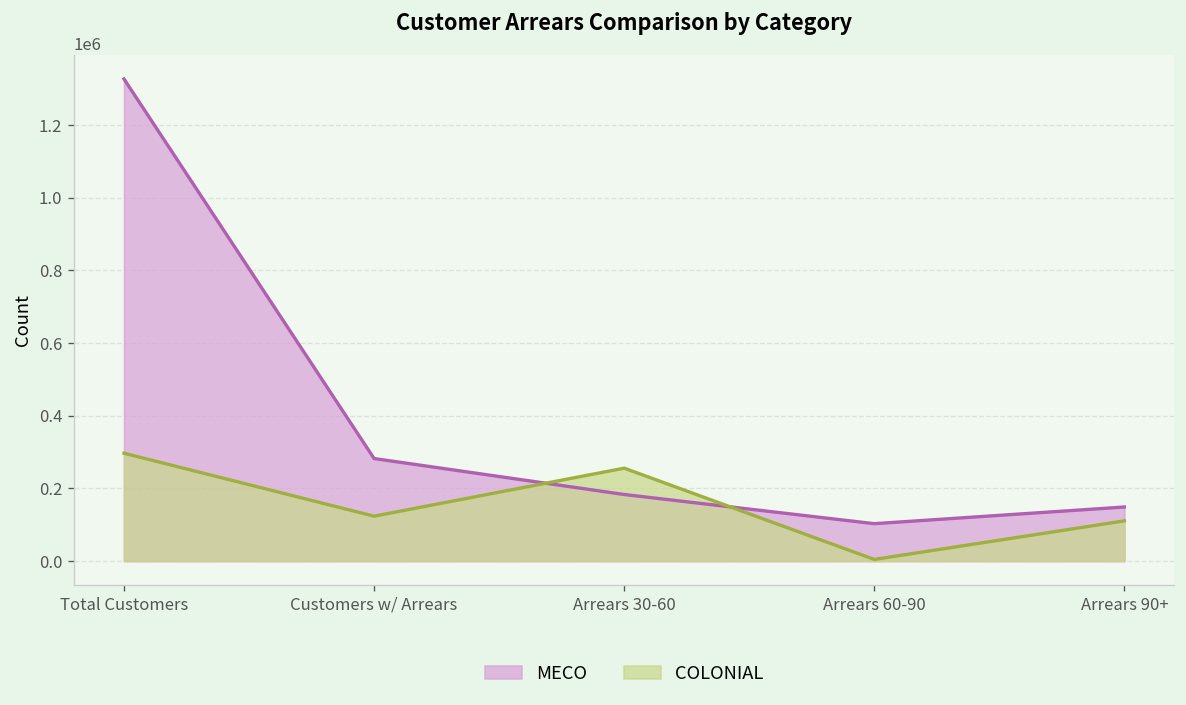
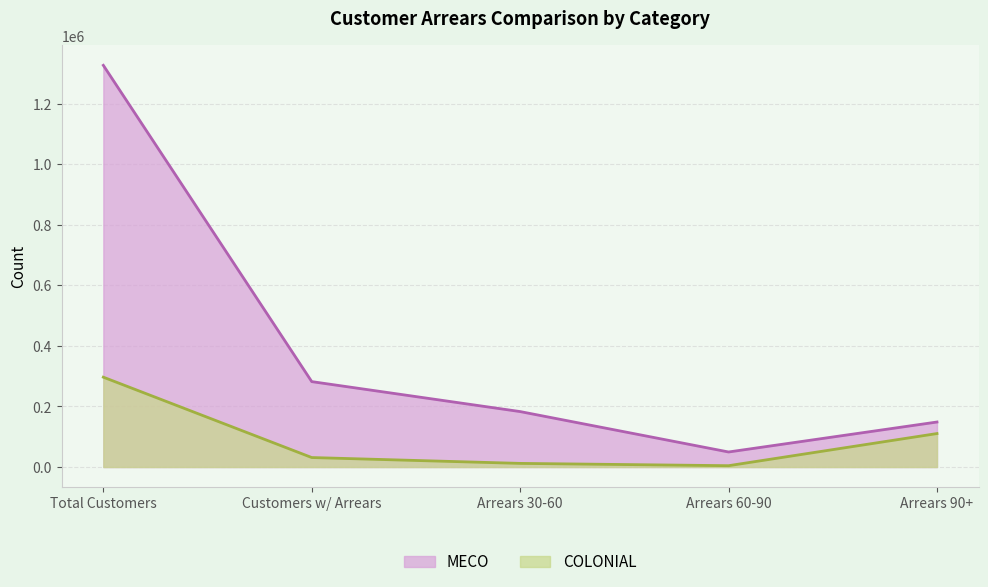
COLONIAL, Customers w/ Arrears: 120000 -> 30000
COLONIAL, Arrears 30-60: 260000 -> 10000
MECO, Arrears 60-90: 100000 -> 50000
